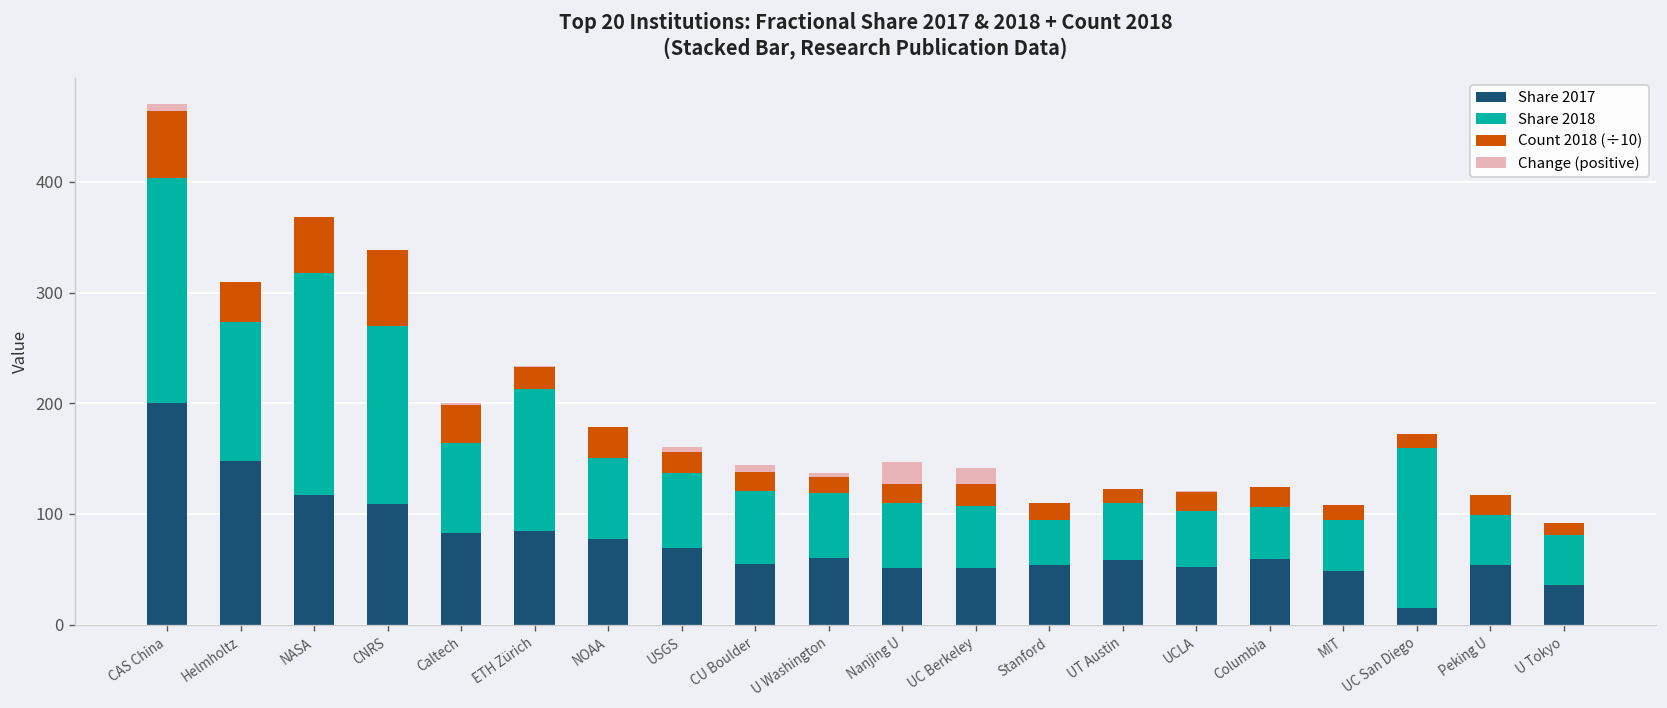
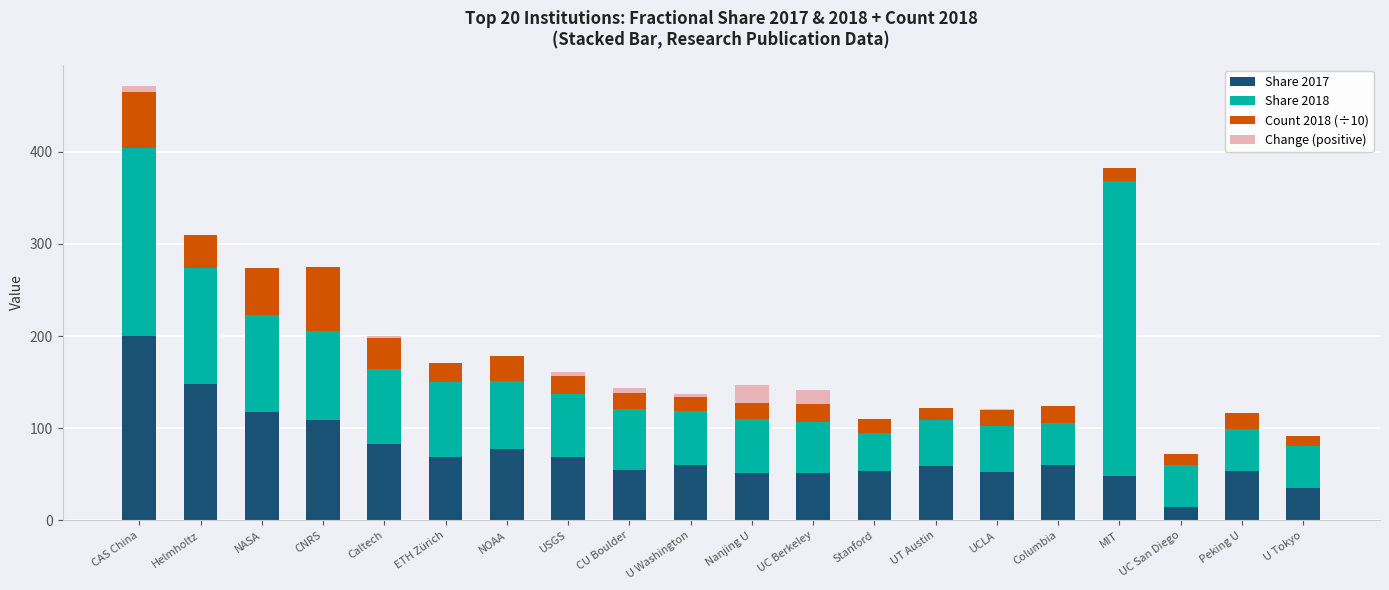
Share 2018, NASA: 200 -> 110
Share 2018, CNRS: 160 -> 100
Share 2017, ETH Zürich: 80 -> 70
Share 2018, ETH Zürich: 130 -> 80
Share 2018, MIT: 50 -> 320
Share 2018, UC San Diego: 140 -> 50
